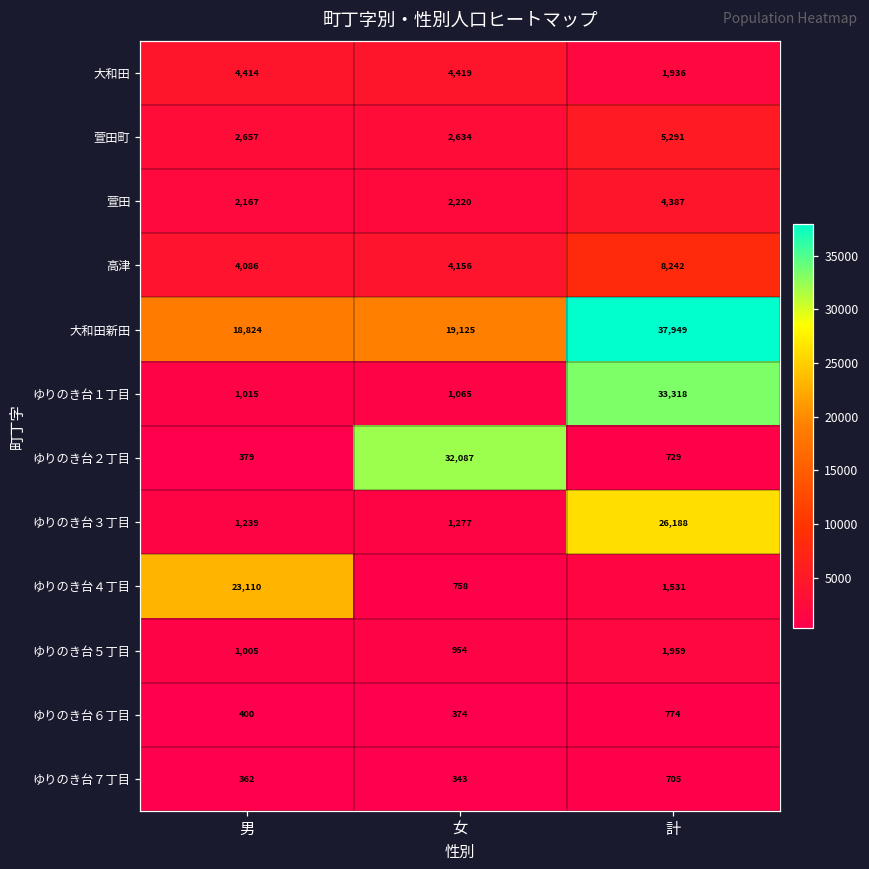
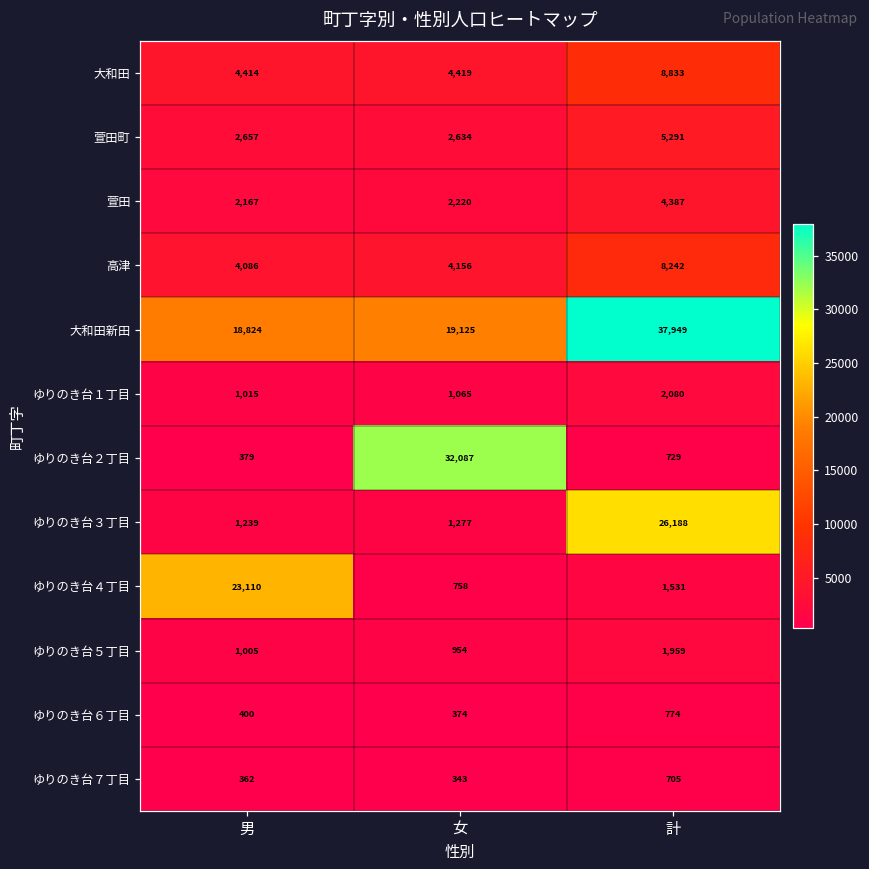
大和田, 計: 1,936 -> 8,833
ゆりのき台１丁目, 計: 33,318 -> 2,080
